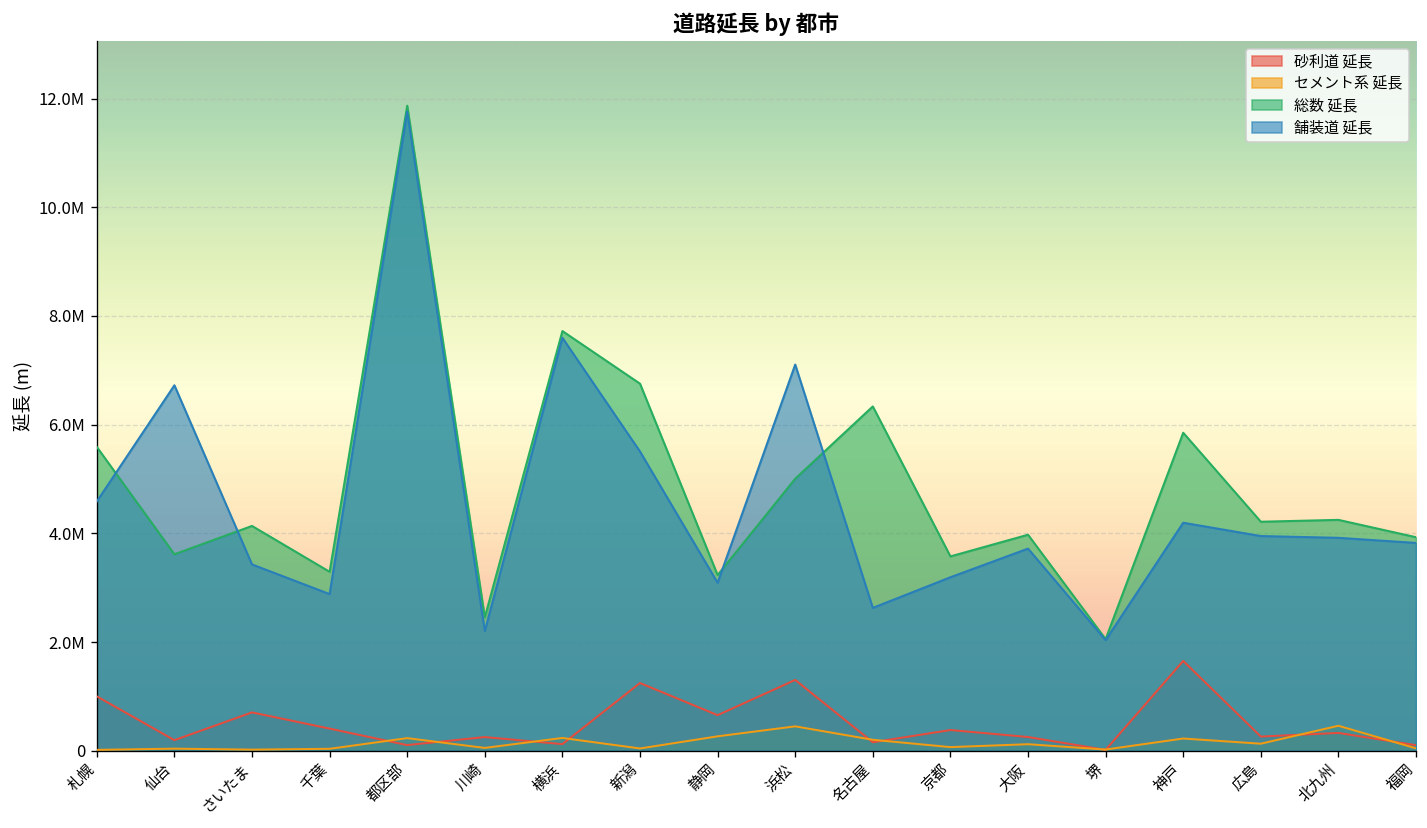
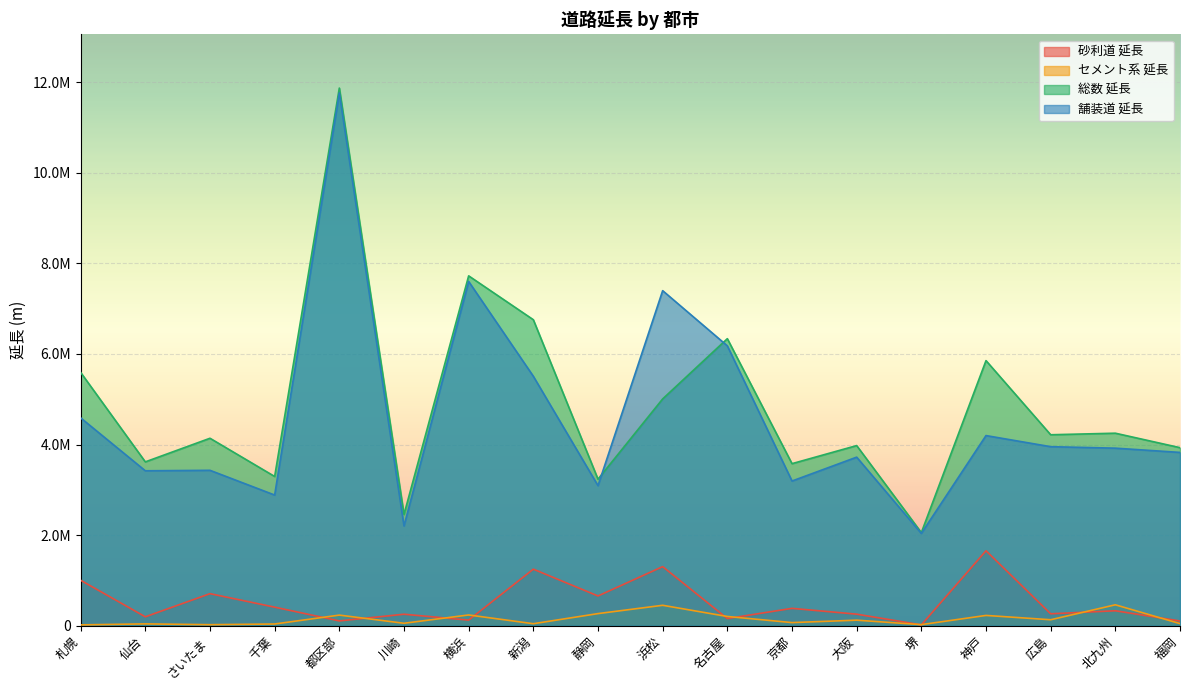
舗装道 延長, 仙台: 6700000 -> 3400000
舗装道 延長, 浜松: 7100000 -> 7400000
舗装道 延長, 名古屋: 2600000 -> 6200000
